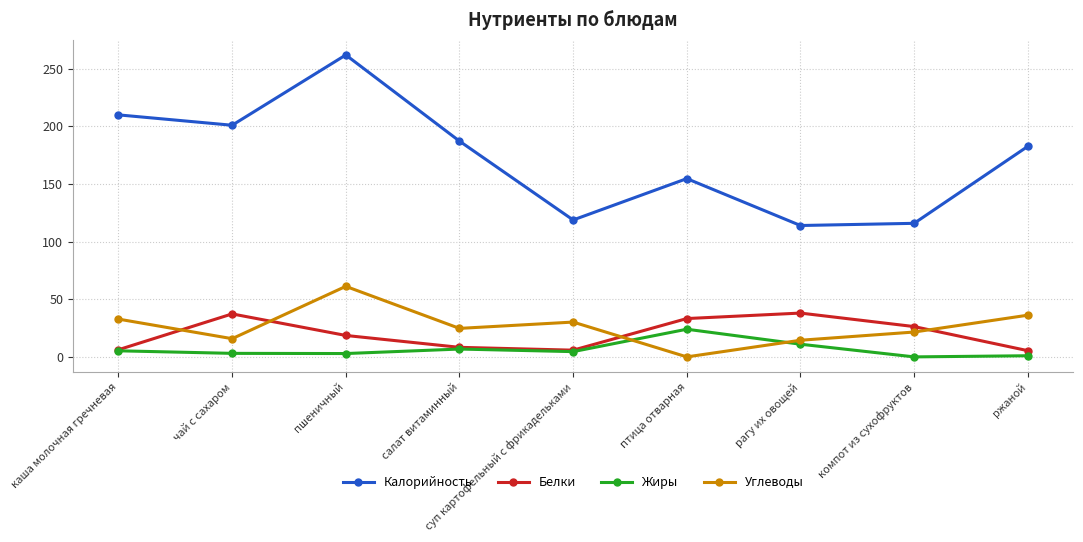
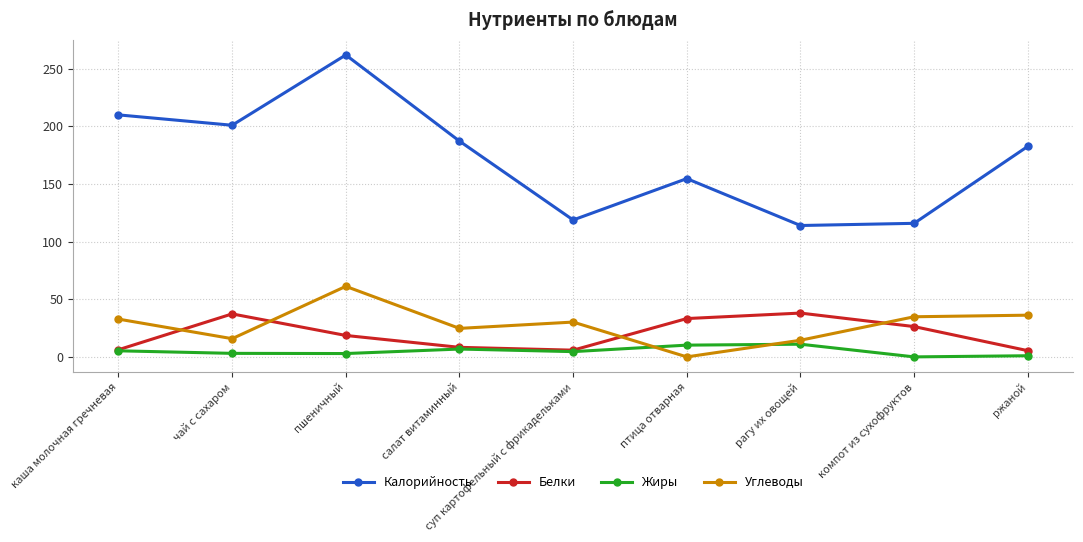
Жиры, птица отварная: 24 -> 10
Углеводы, компот из сухофруктов: 22 -> 35
